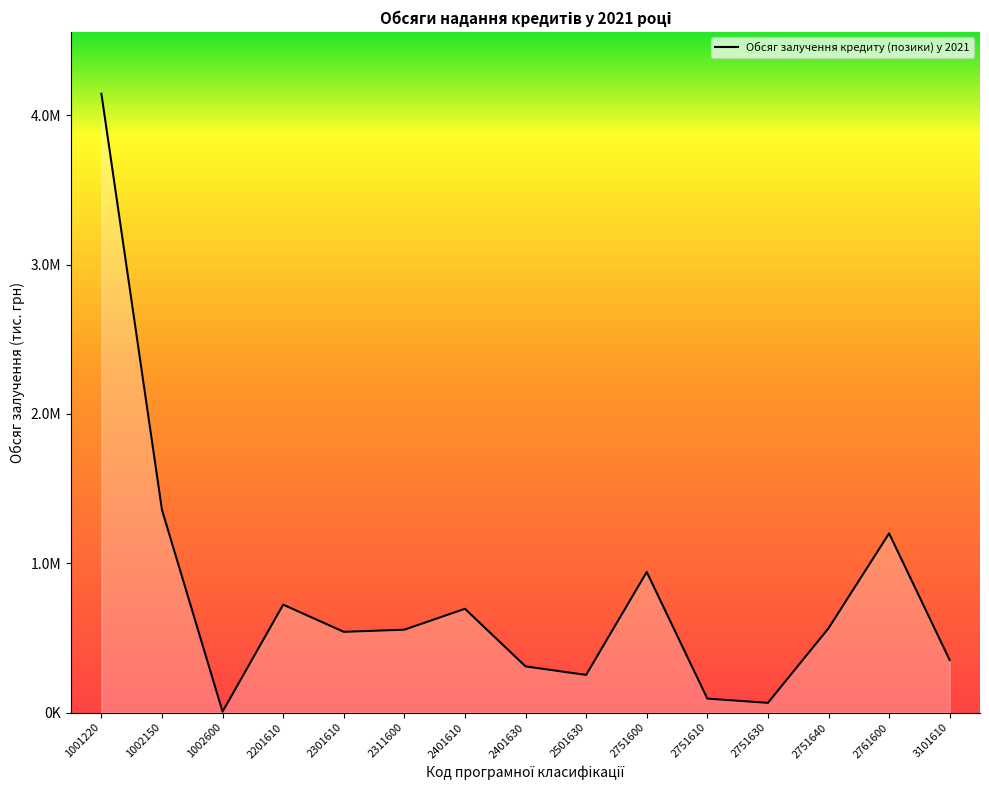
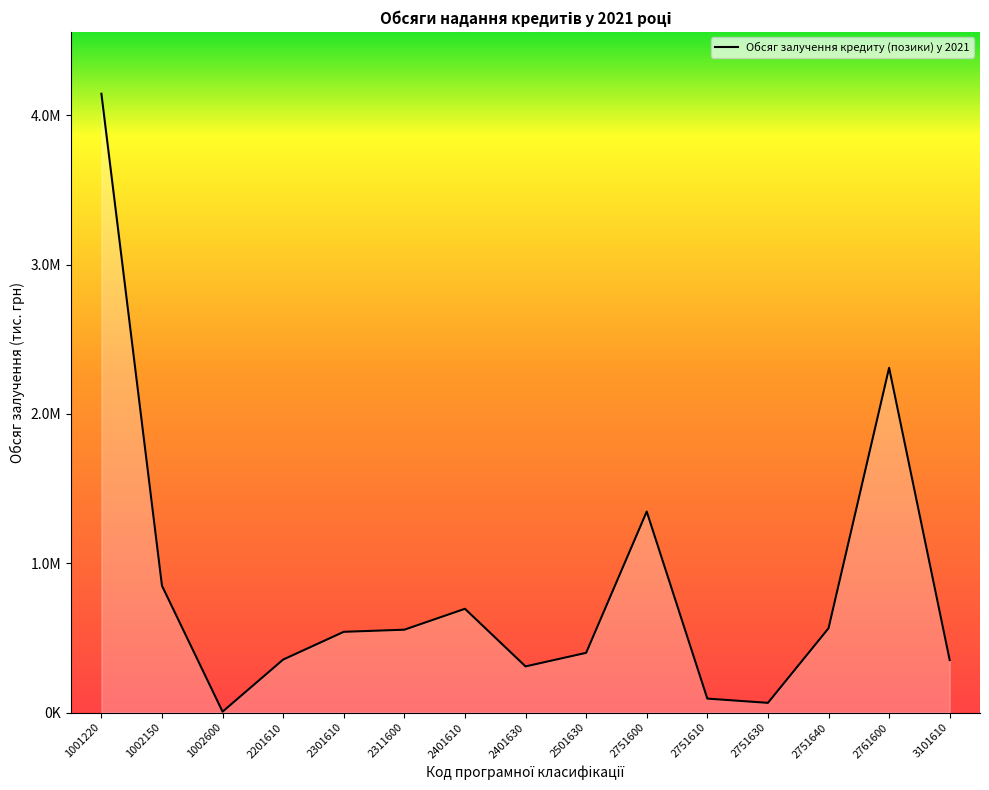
1002150: 1360000 -> 850000
2201610: 720000 -> 360000
2501630: 250000 -> 400000
2751600: 940000 -> 1350000
2761600: 1200000 -> 2310000
